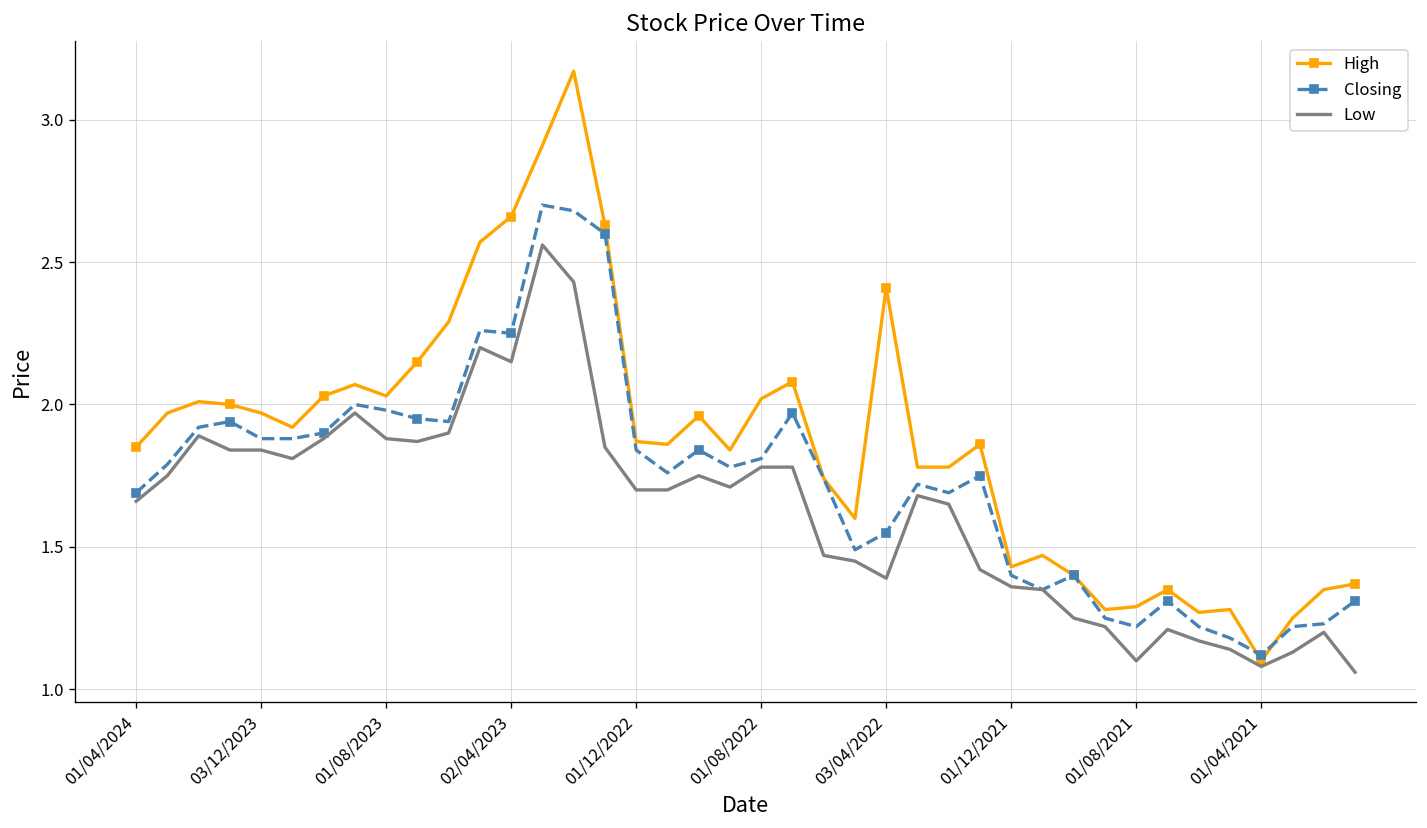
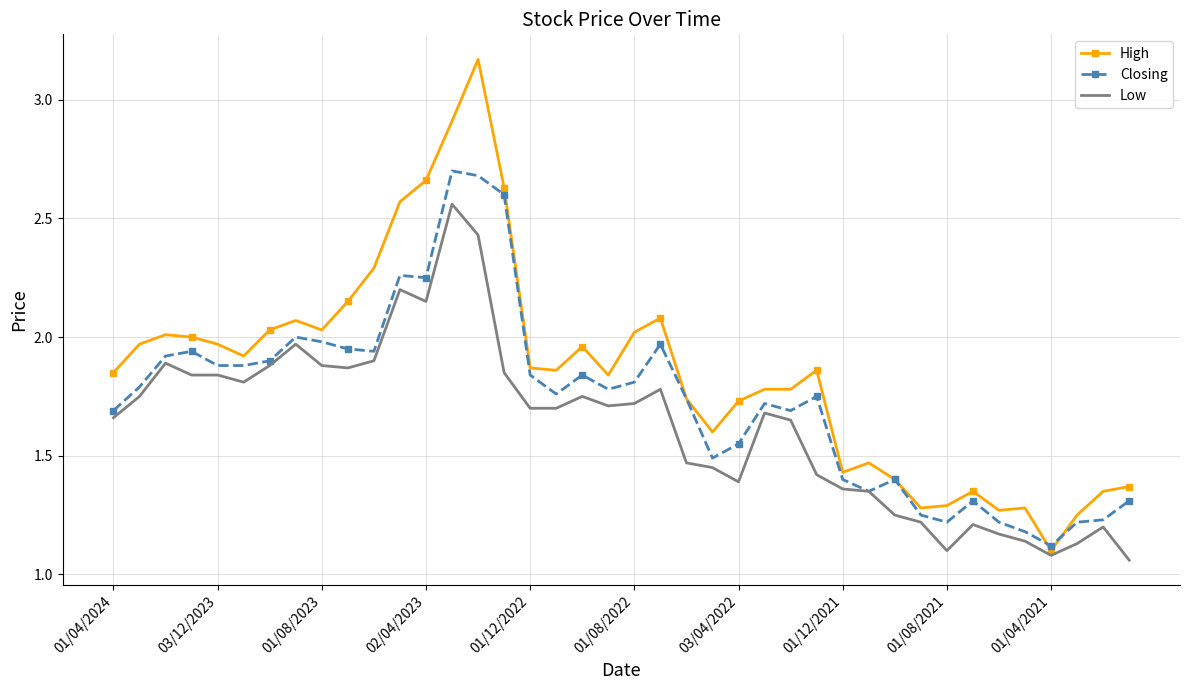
Low, 01/08/2022: 1.78 -> 1.72
High, 03/04/2022: 2.41 -> 1.73
